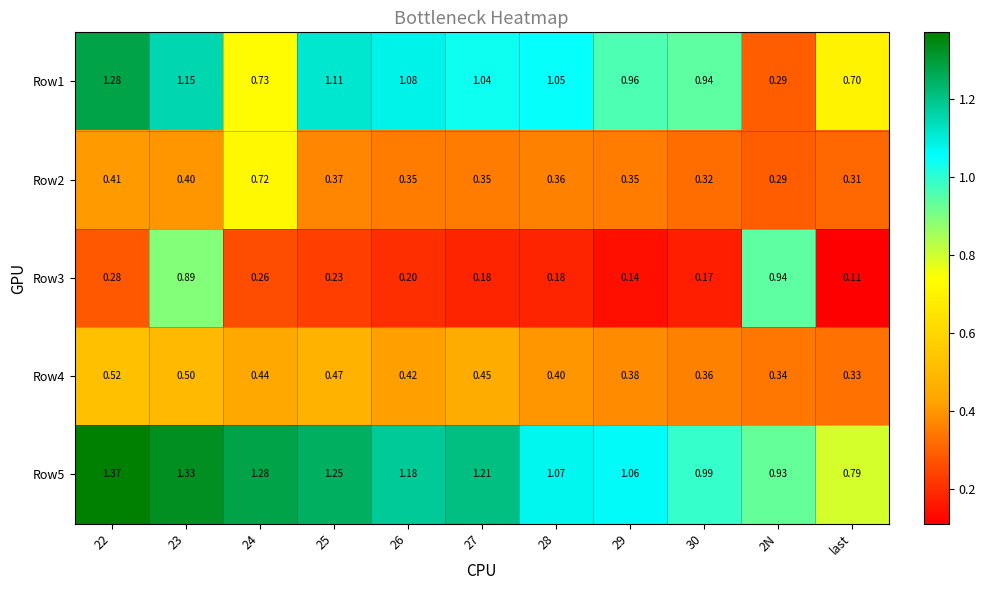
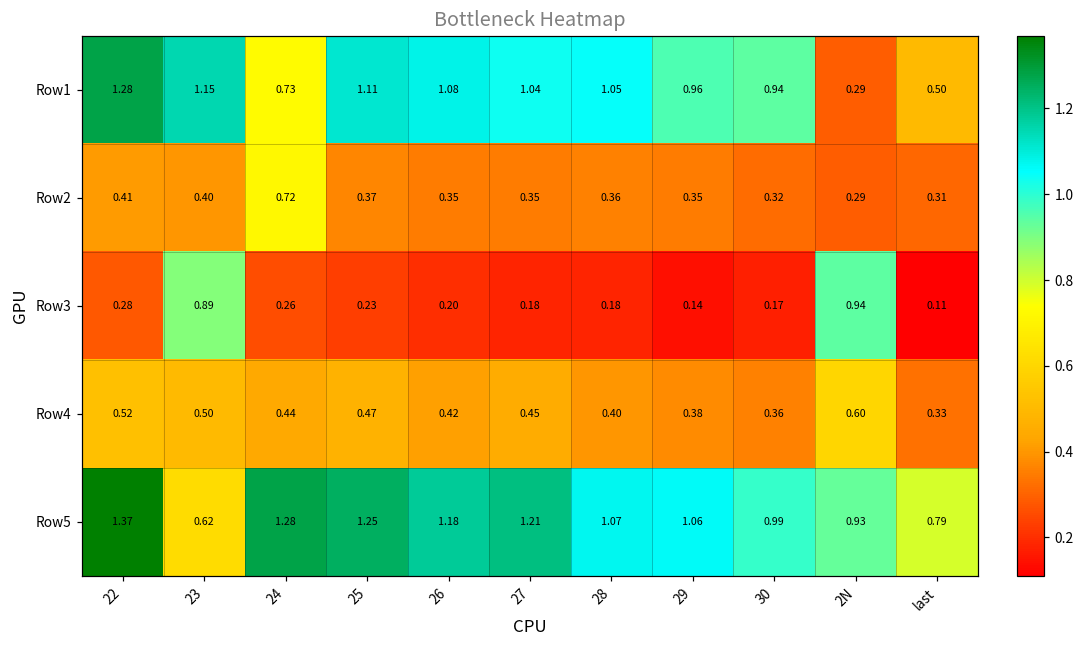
Row1, last: 0.70 -> 0.50
Row4, 2N: 0.34 -> 0.60
Row5, 23: 1.33 -> 0.62
